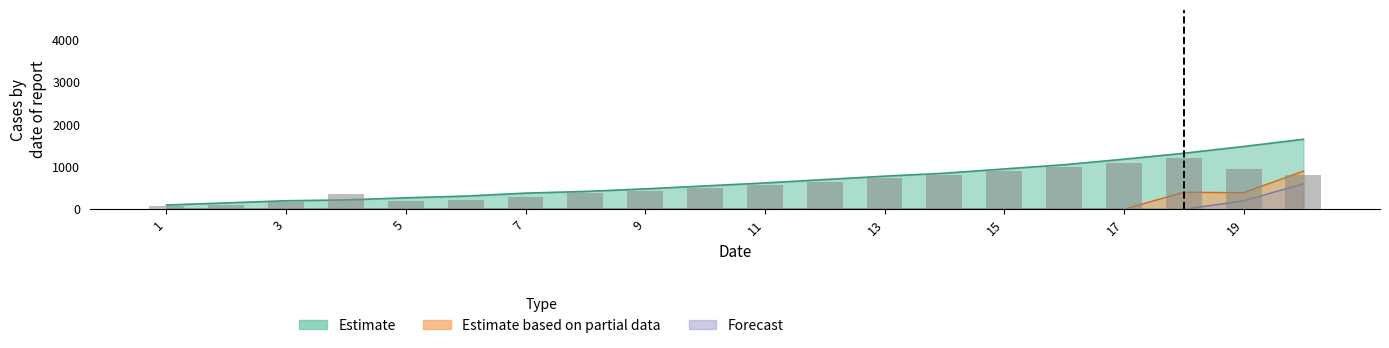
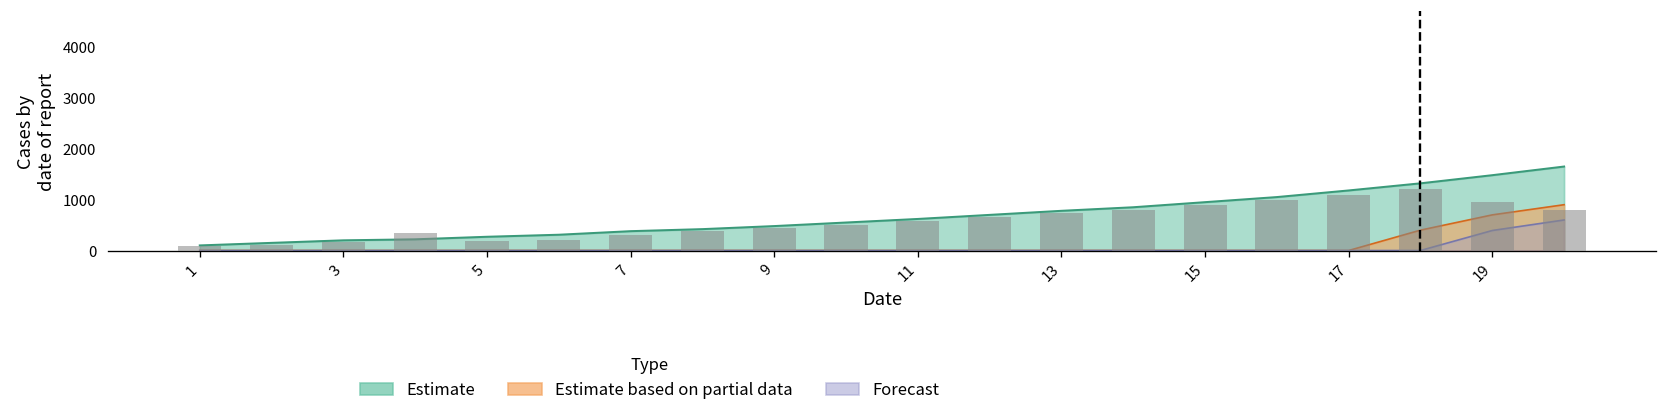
Estimate based on partial data, 19: 400 -> 700
Forecast, 19: 200 -> 400
